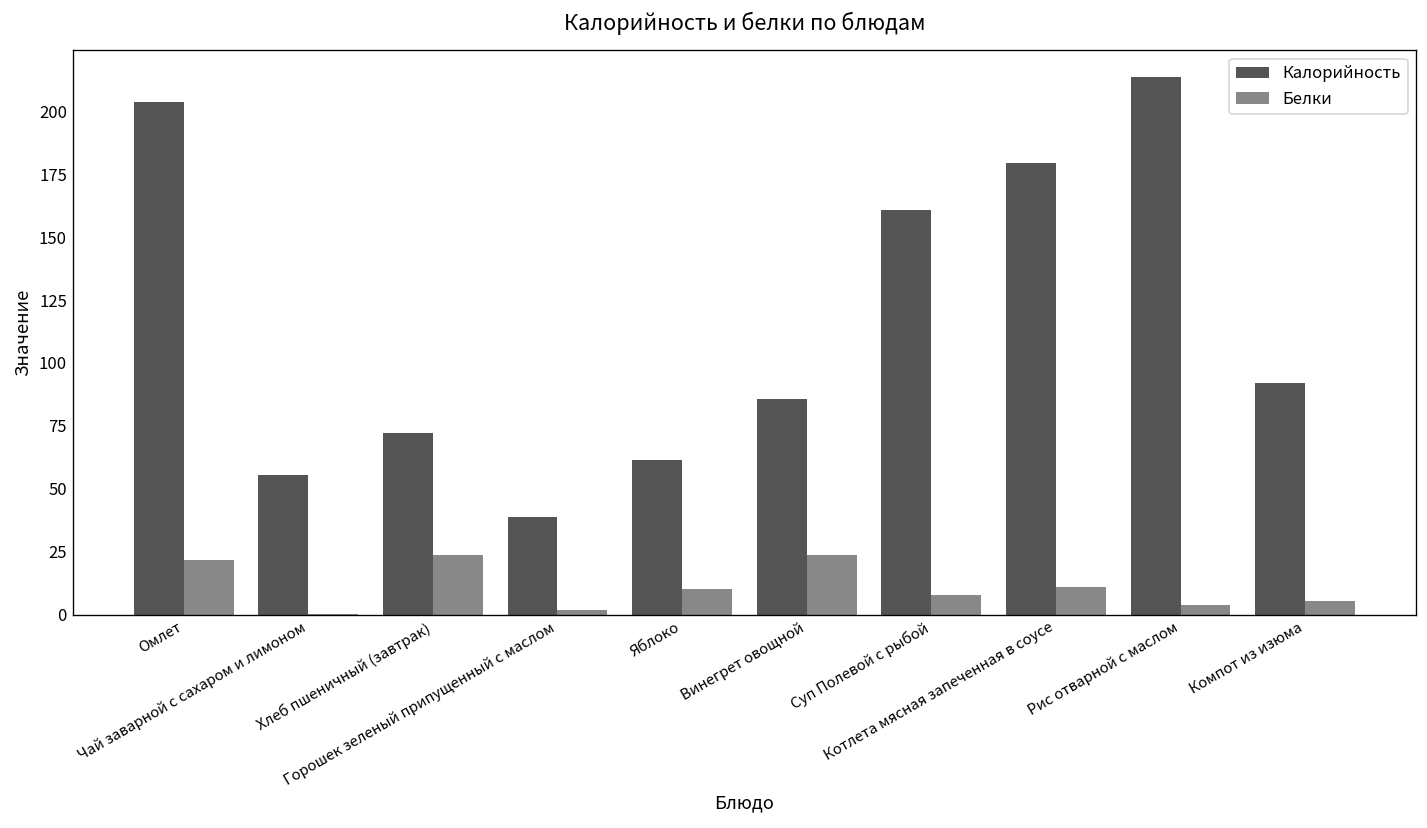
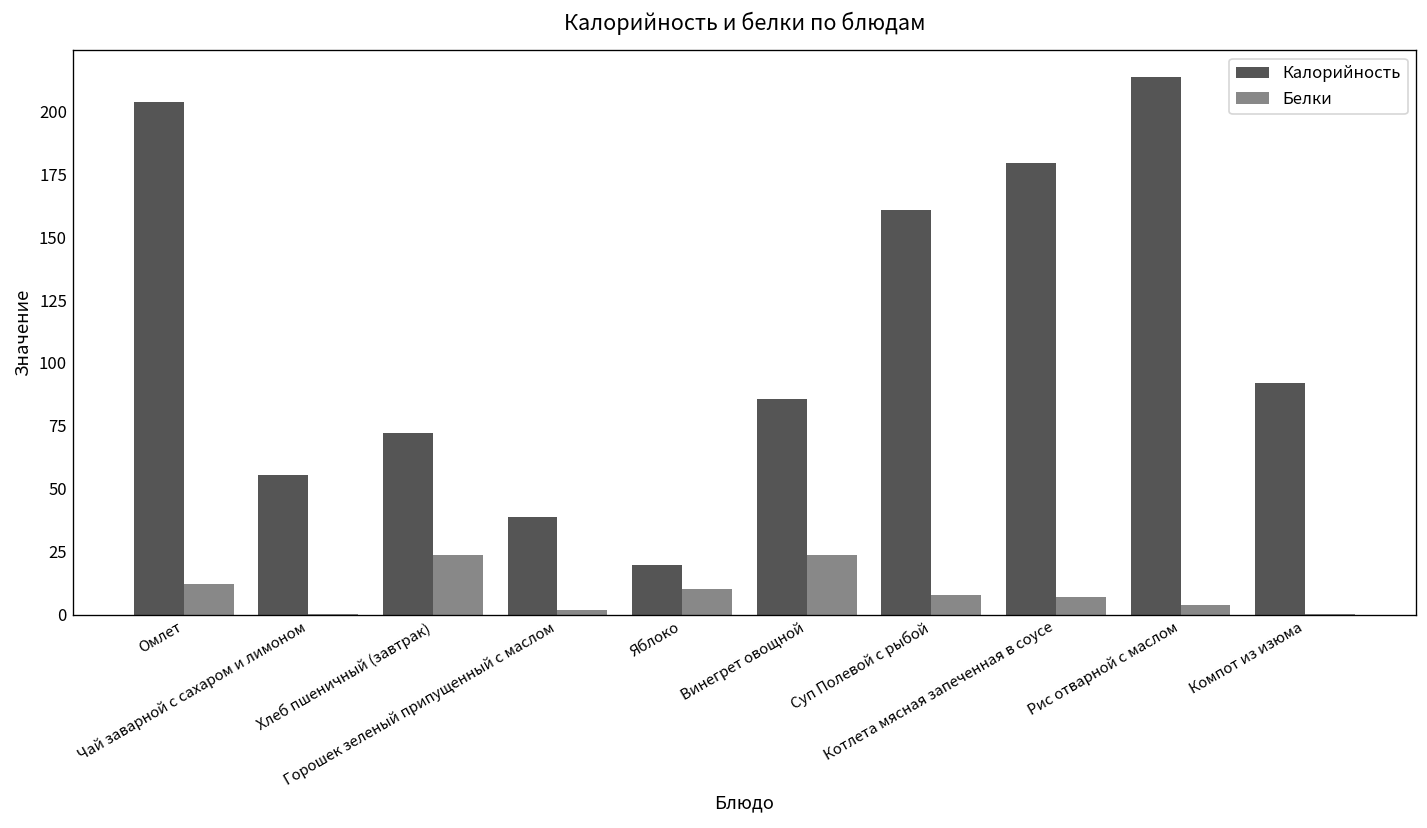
Белки, Омлет: 22 -> 12
Калорийность, Яблоко: 62 -> 20
Белки, Котлета мясная запеченная в соусе: 11 -> 7
Белки, Компот из изюма: 6 -> 0
